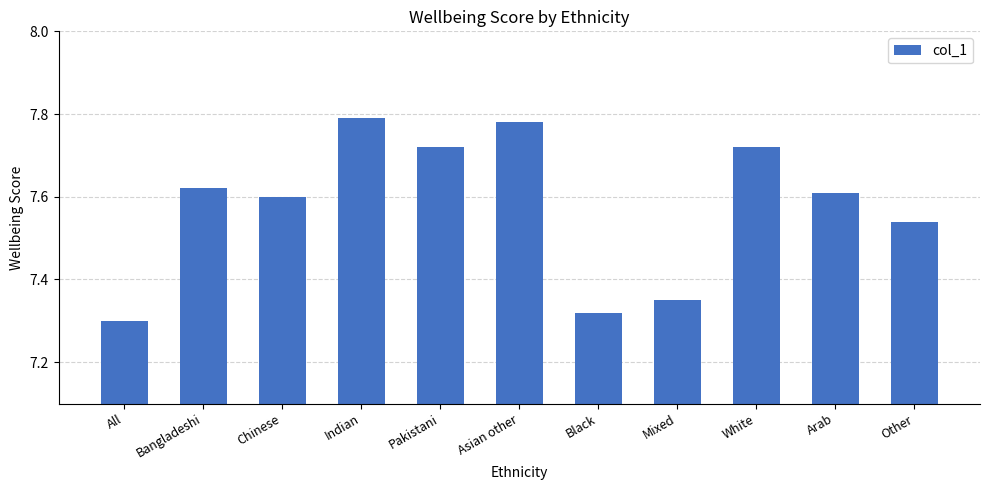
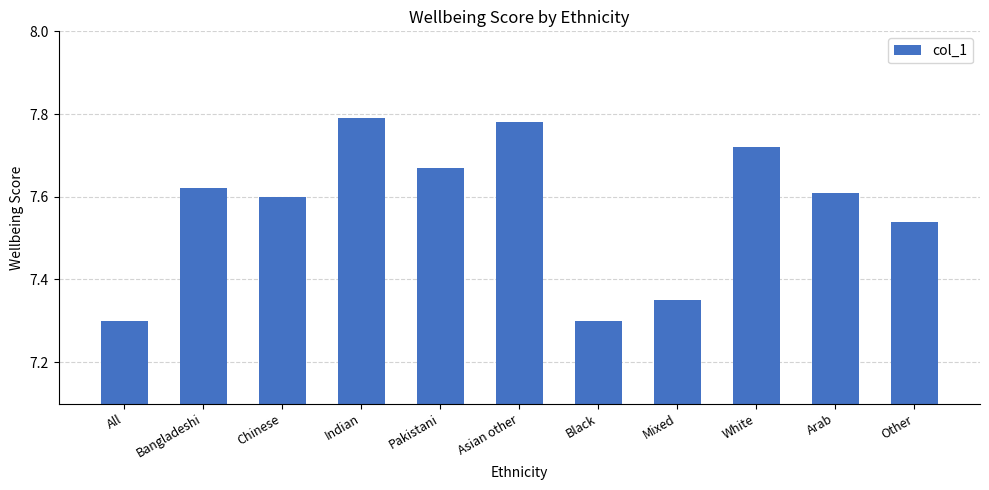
Pakistani: 7.72 -> 7.67
Black: 7.32 -> 7.30
